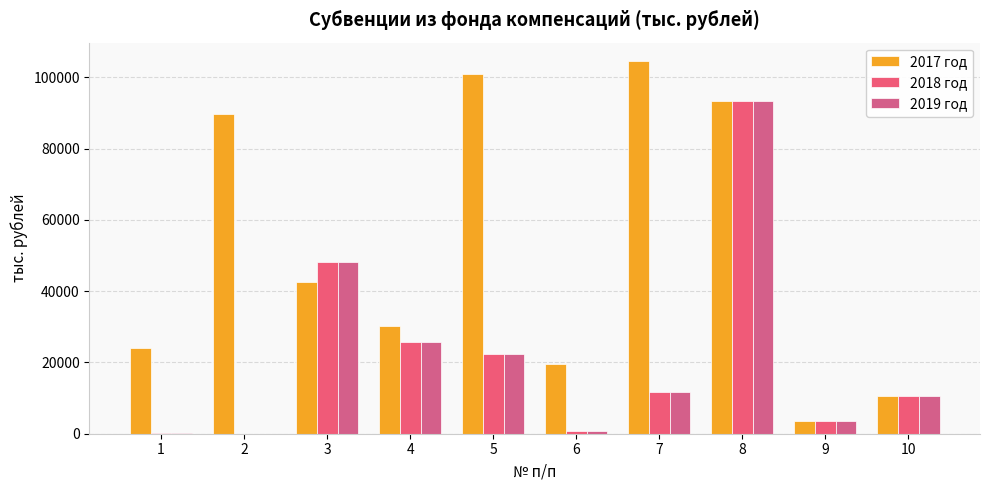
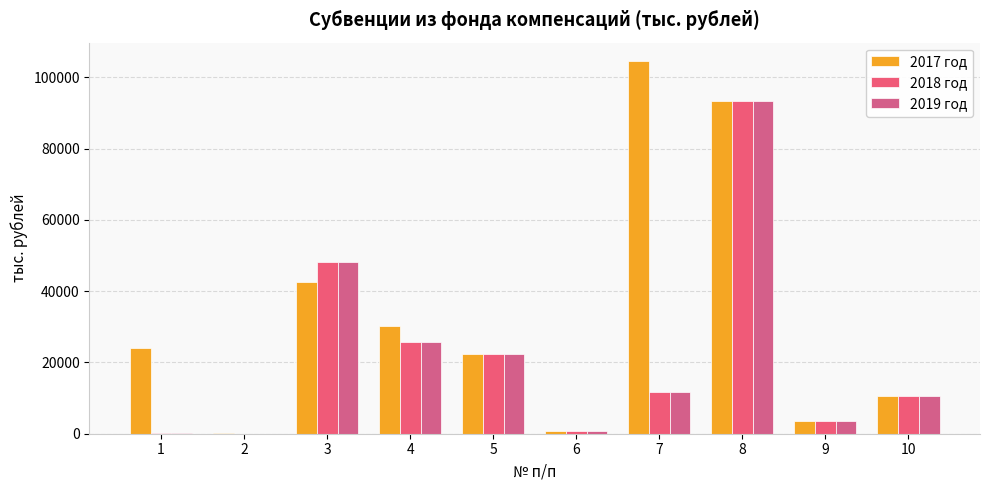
2017 год, 2: 90000 -> 0
2017 год, 5: 101000 -> 22000
2017 год, 6: 20000 -> 1000
